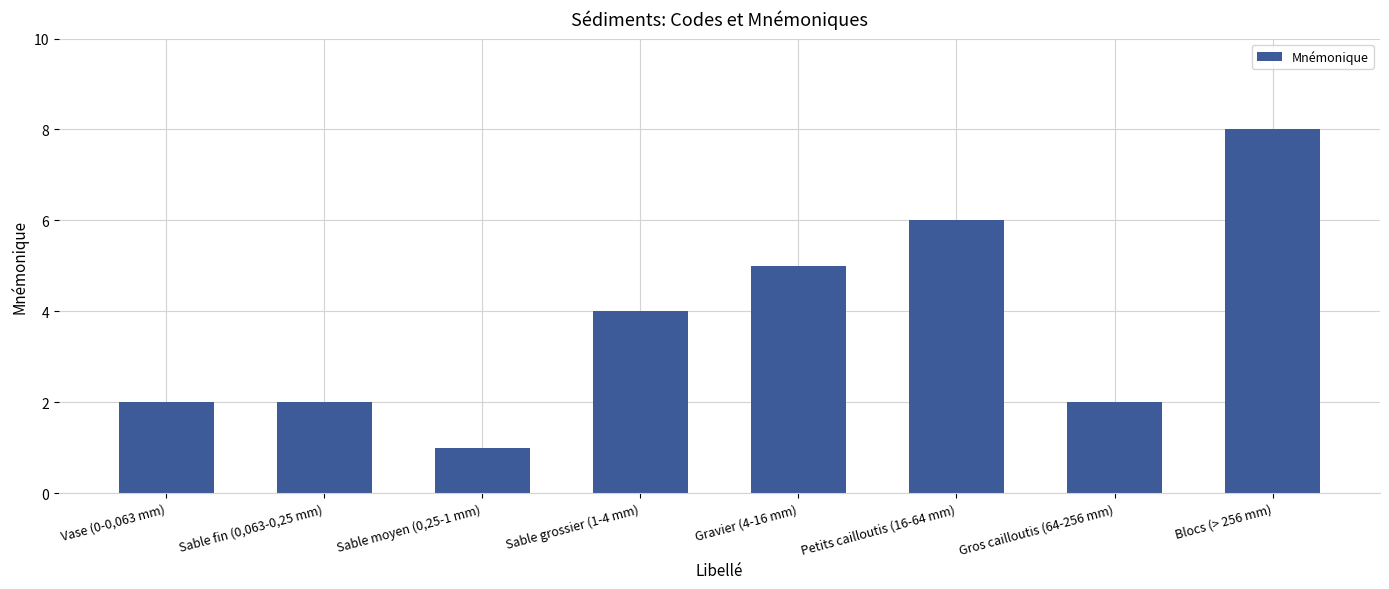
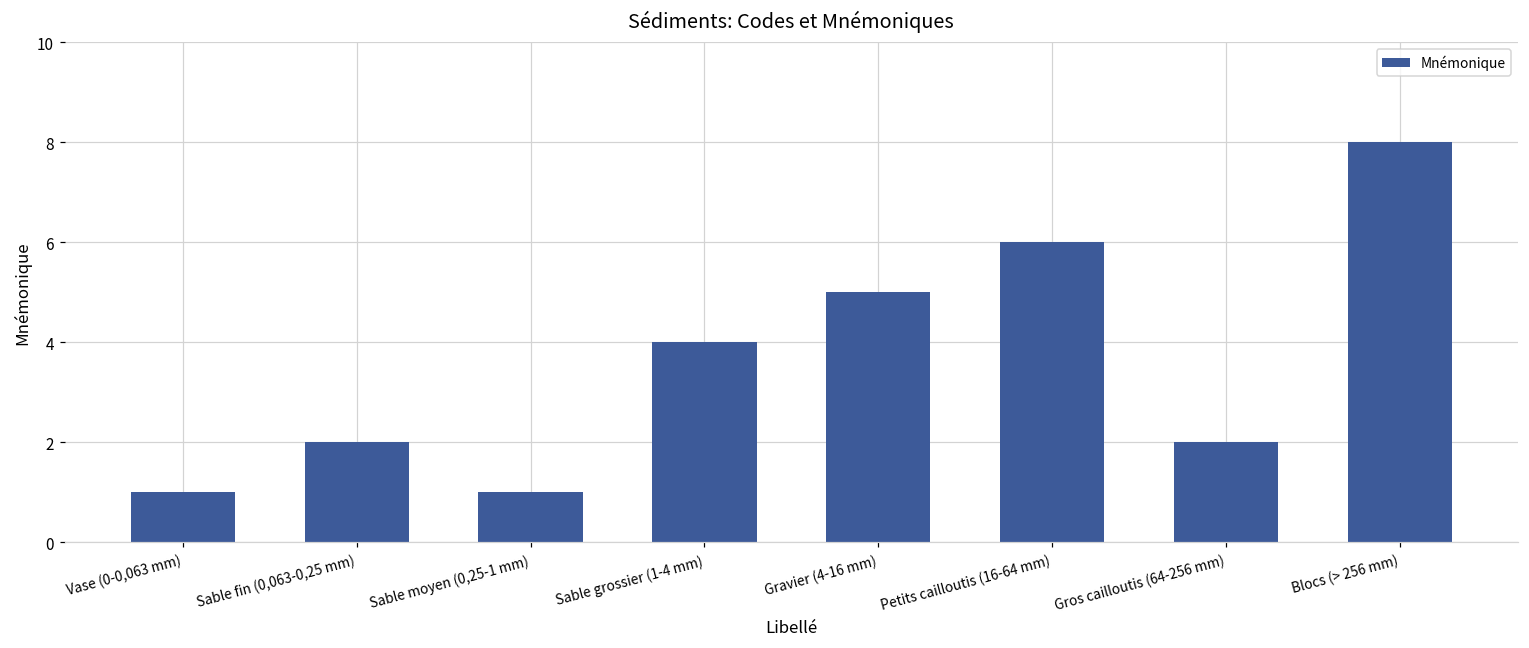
Vase (0-0,063 mm): 2 -> 1
